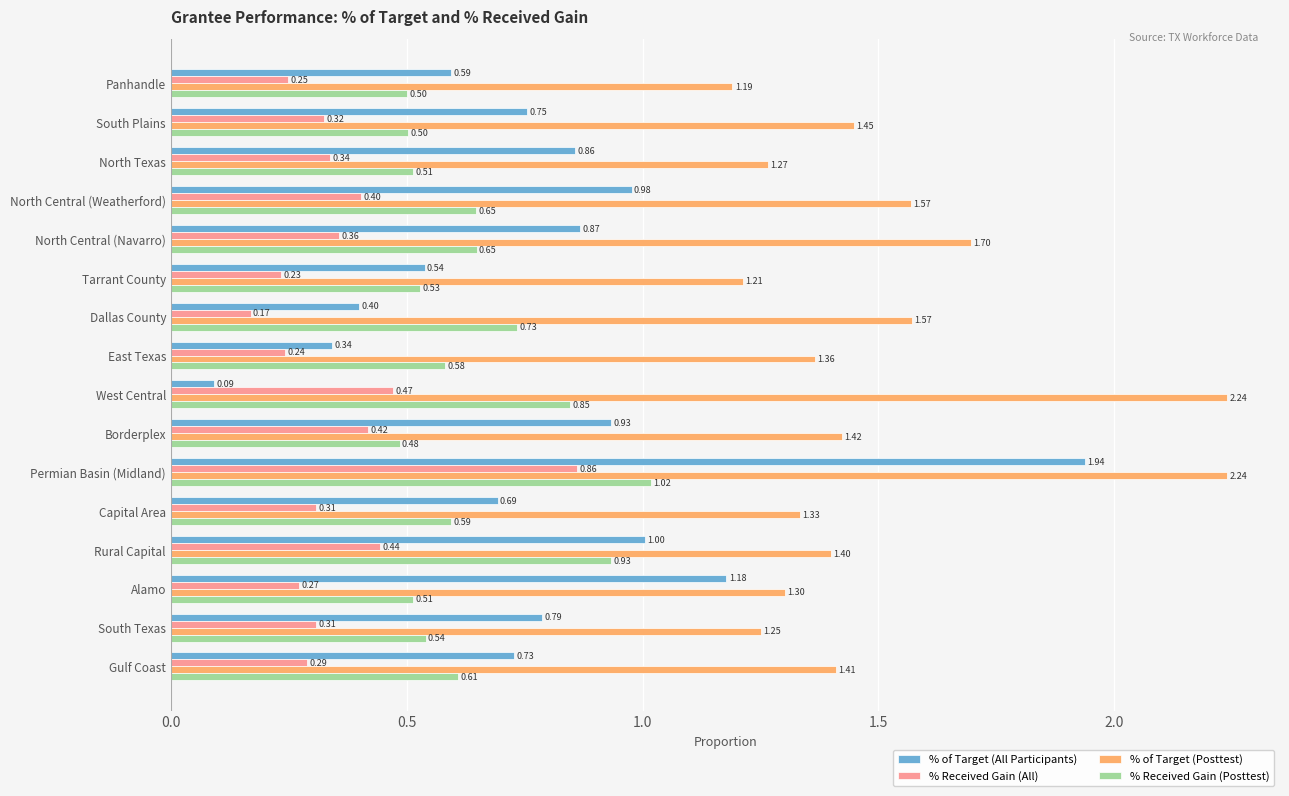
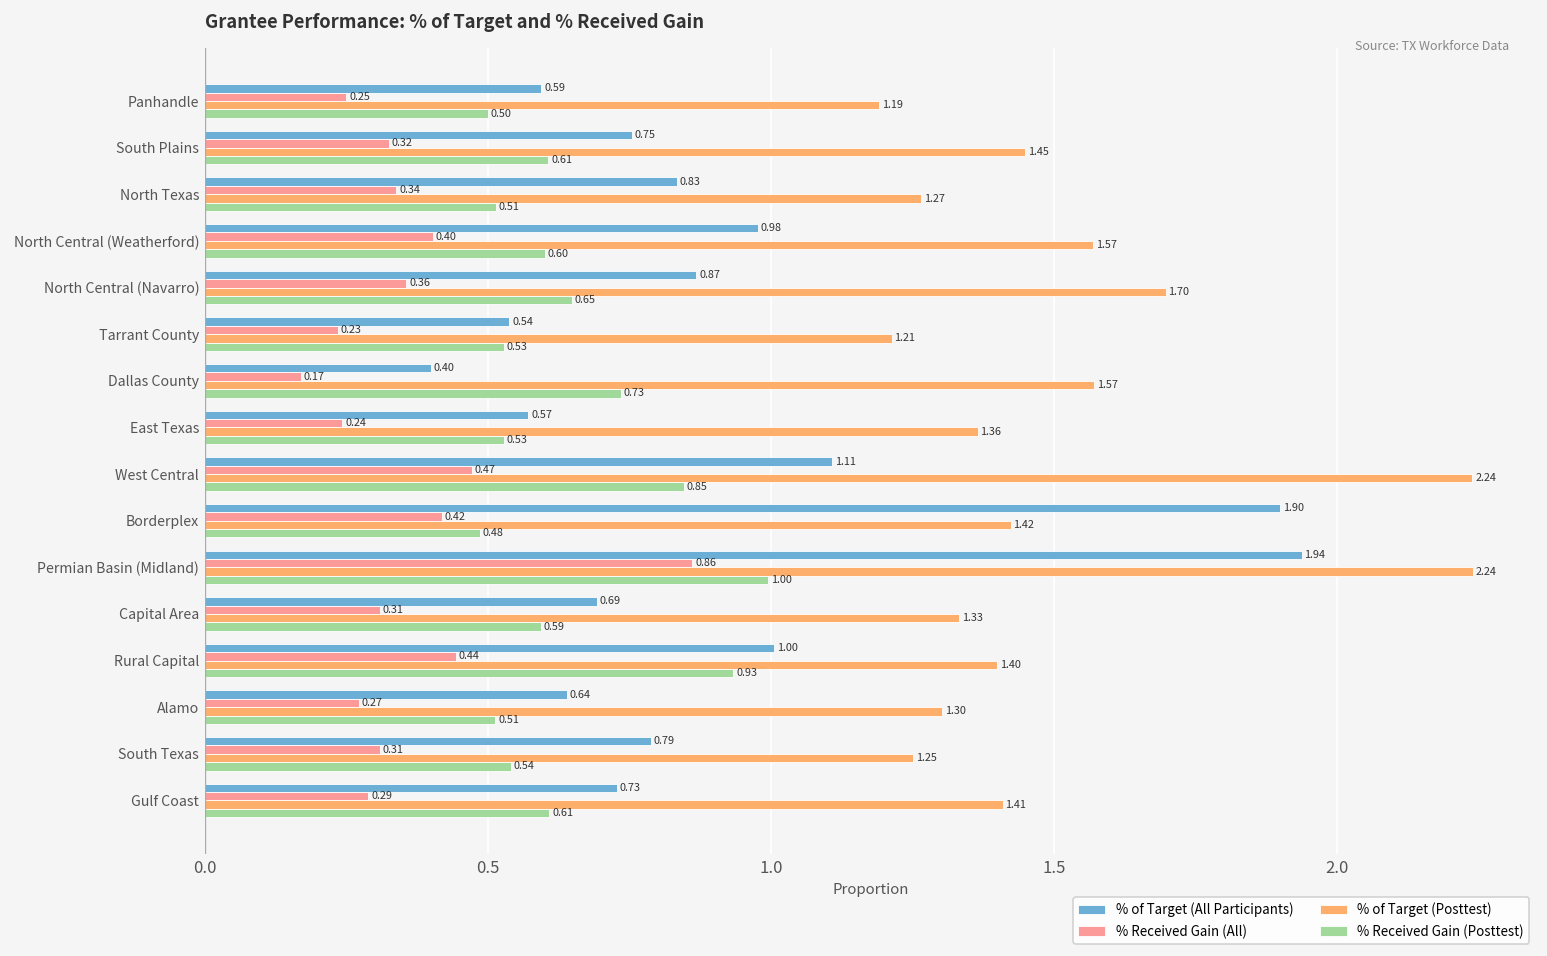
% Received Gain (Posttest), South Plains: 0.50 -> 0.61
% of Target (All Participants), North Texas: 0.86 -> 0.83
% Received Gain (Posttest), North Central (Weatherford): 0.65 -> 0.60
% of Target (All Participants), East Texas: 0.34 -> 0.57
% Received Gain (Posttest), East Texas: 0.58 -> 0.53
% of Target (All Participants), West Central: 0.09 -> 1.11
% of Target (All Participants), Borderplex: 0.93 -> 1.90
% Received Gain (Posttest), Permian Basin (Midland): 1.02 -> 1.00
% of Target (All Participants), Alamo: 1.18 -> 0.64
